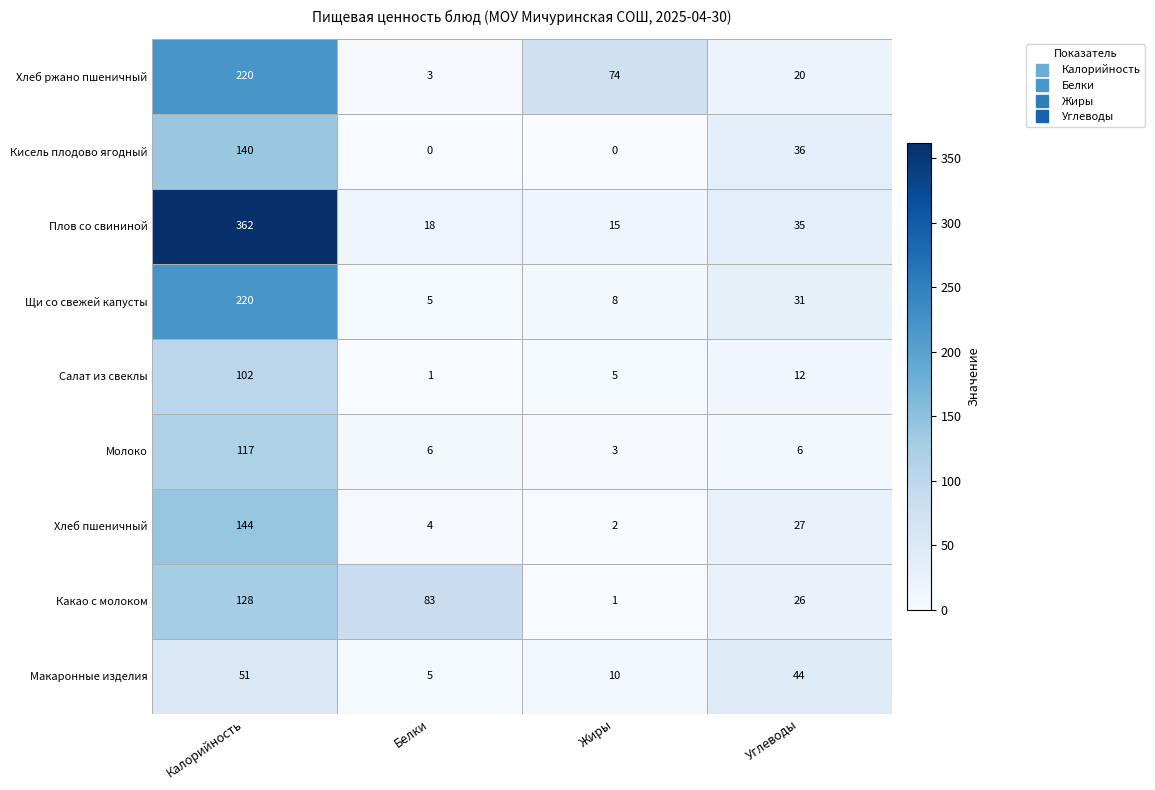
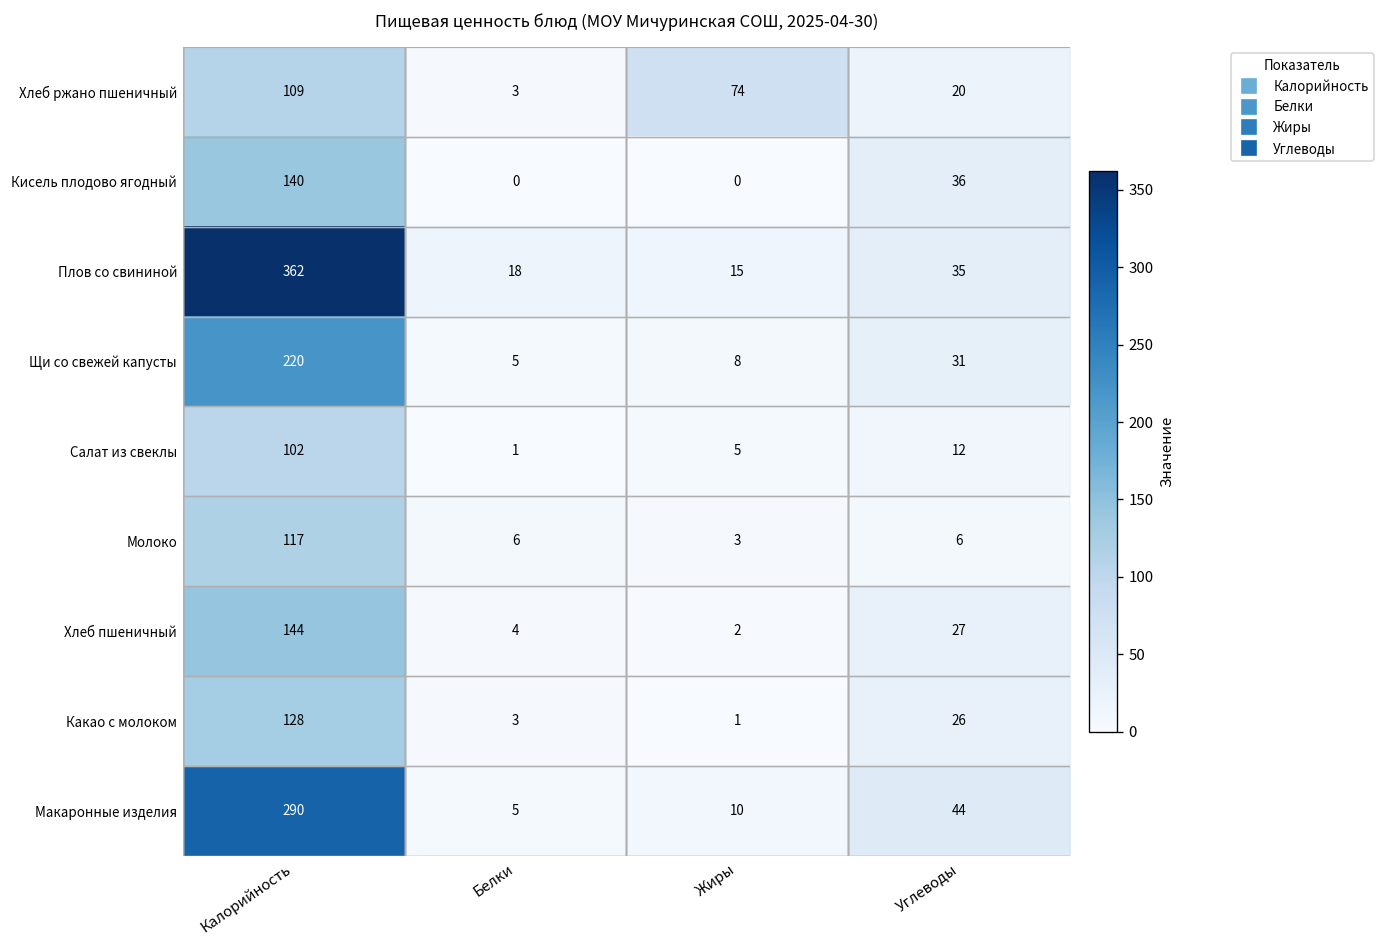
Хлеб ржано пшеничный, Калорийность: 220 -> 109
Какао с молоком, Белки: 83 -> 3
Макаронные изделия, Калорийность: 51 -> 290
